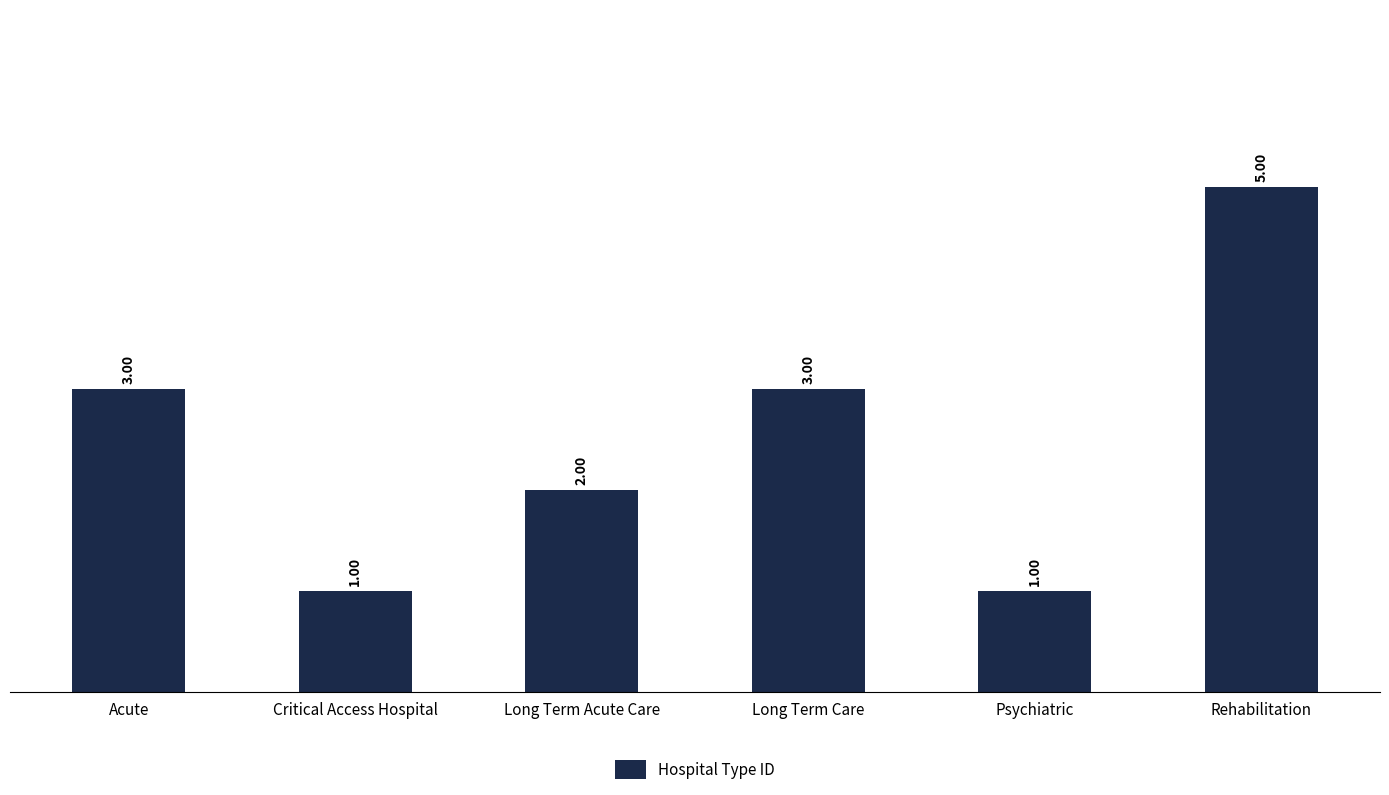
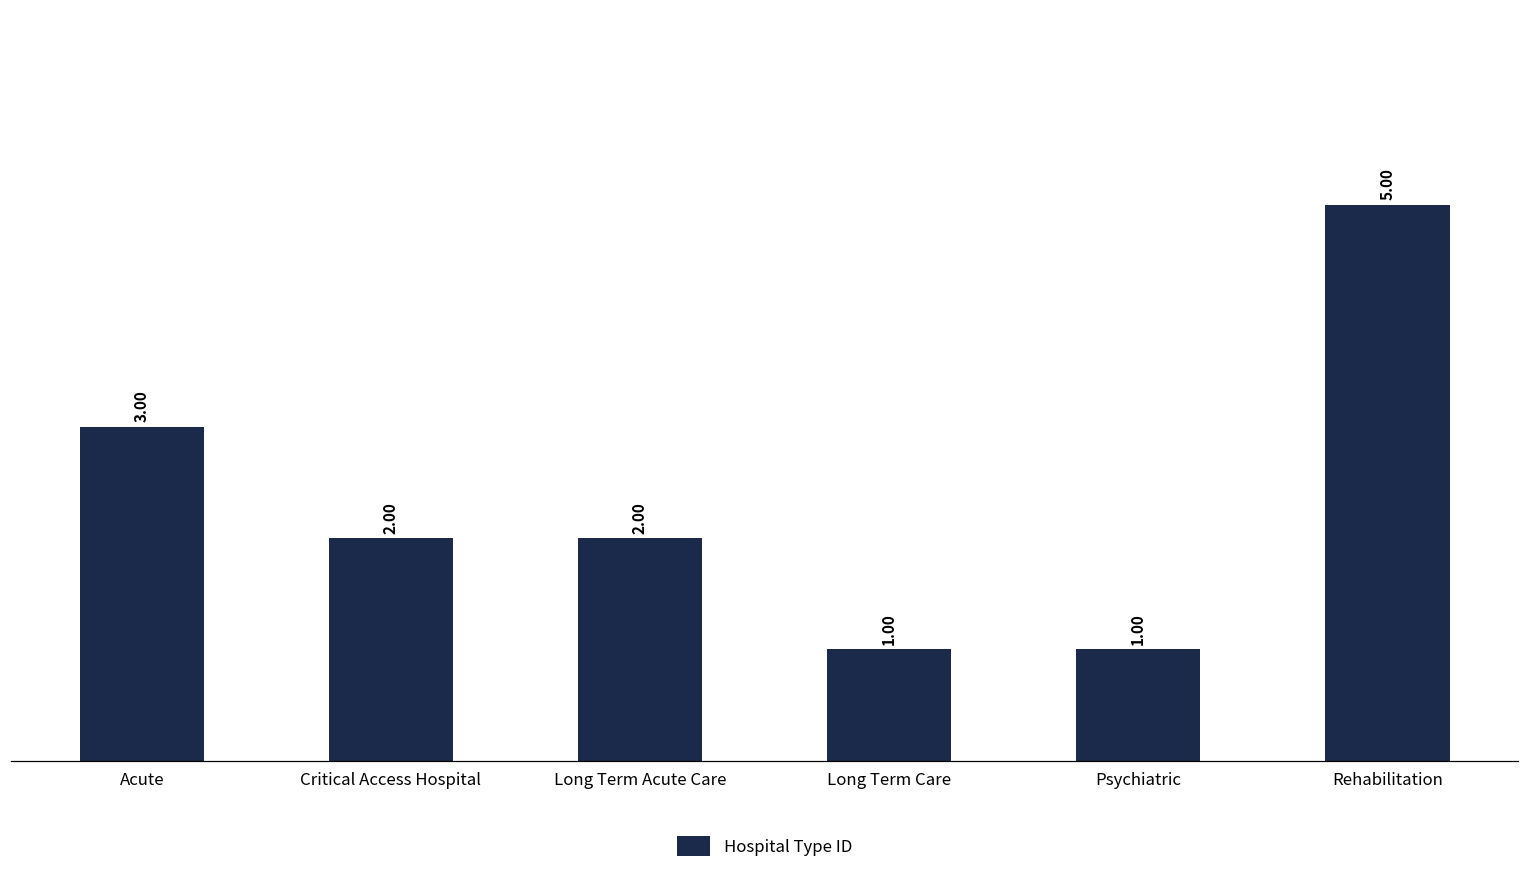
Critical Access Hospital: 1.00 -> 2.00
Long Term Care: 3.00 -> 1.00
